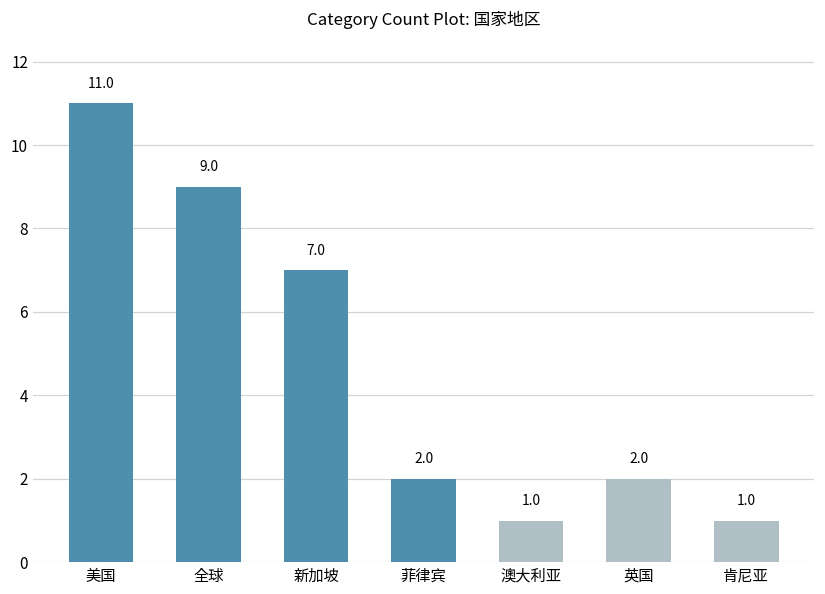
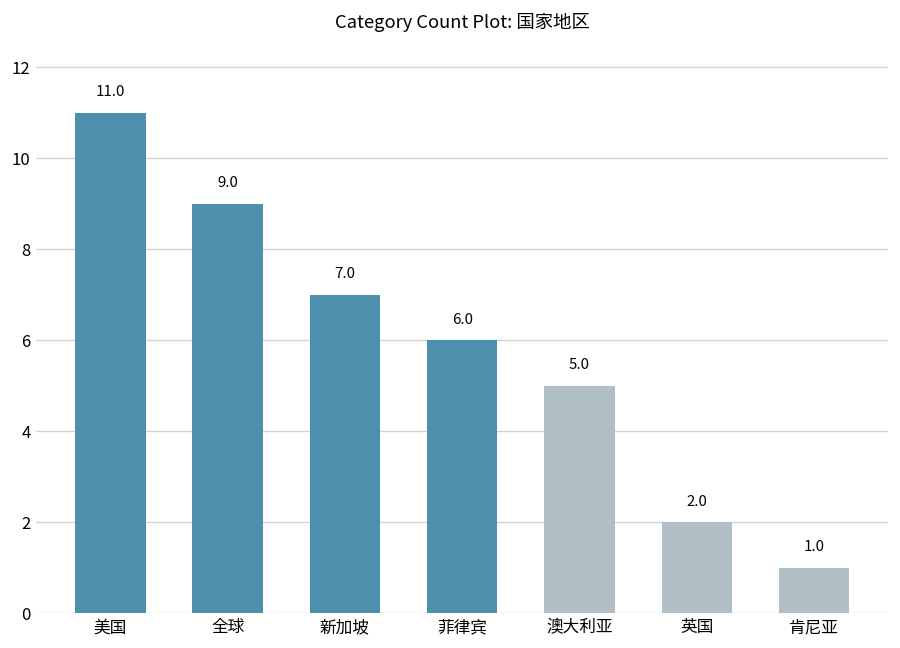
菲律宾: 2.0 -> 6.0
澳大利亚: 1.0 -> 5.0
